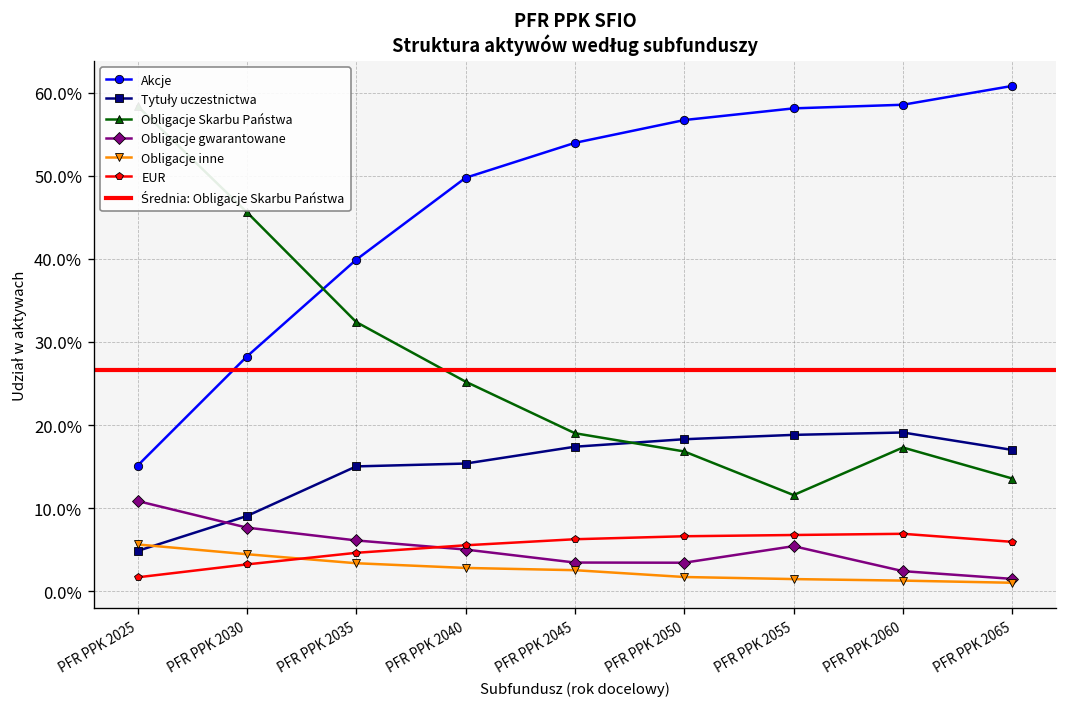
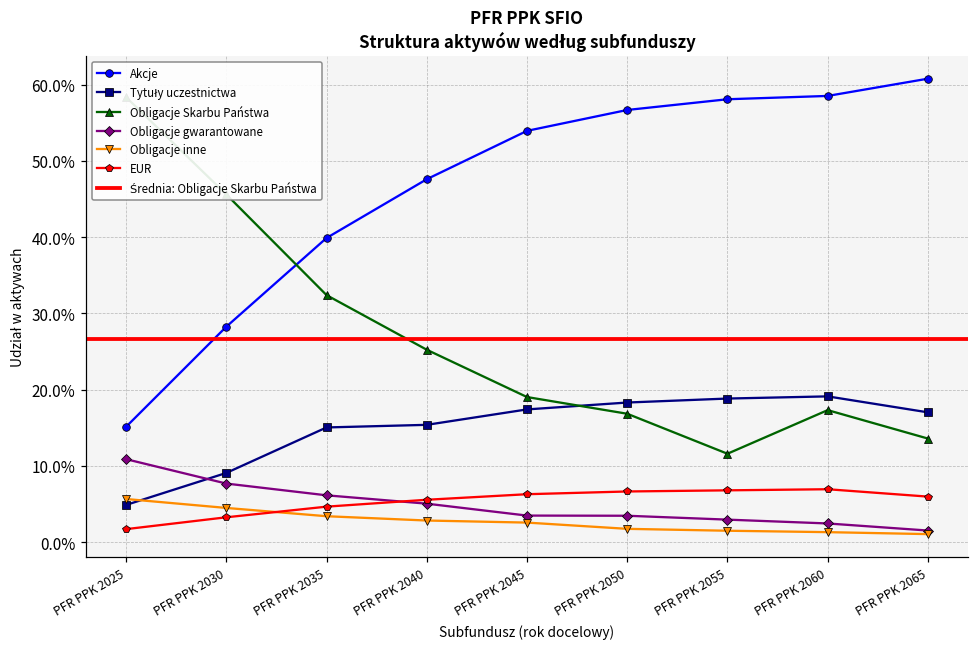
Akcje, PFR PPK 2040: 50% -> 48%
Obligacje gwarantowane, PFR PPK 2055: 5% -> 3%
